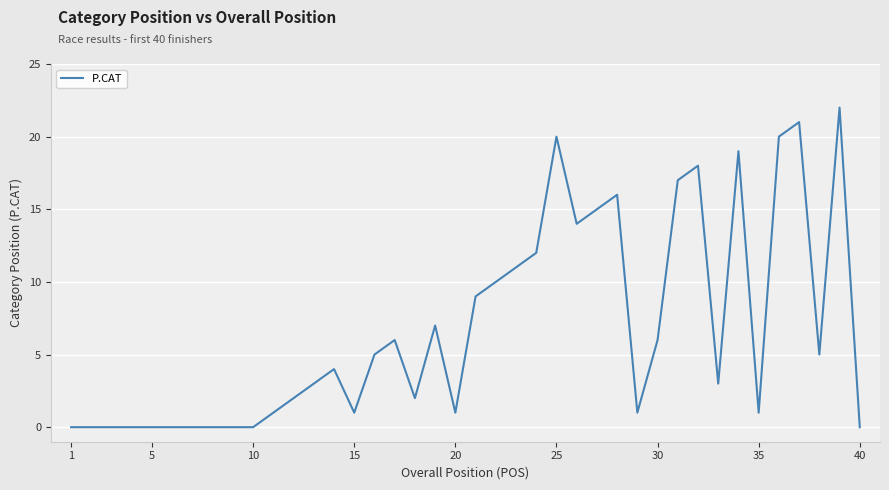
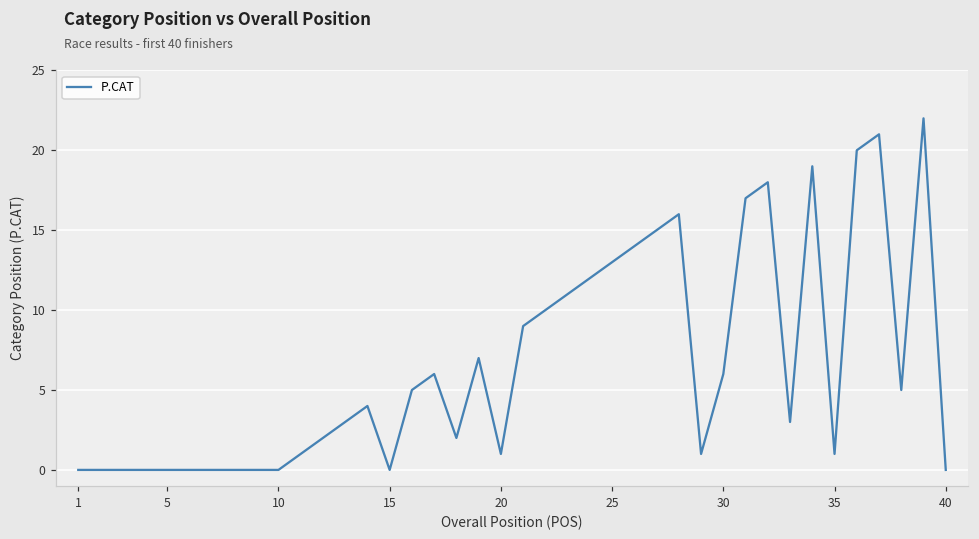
15: 1 -> 0
25: 20 -> 13
